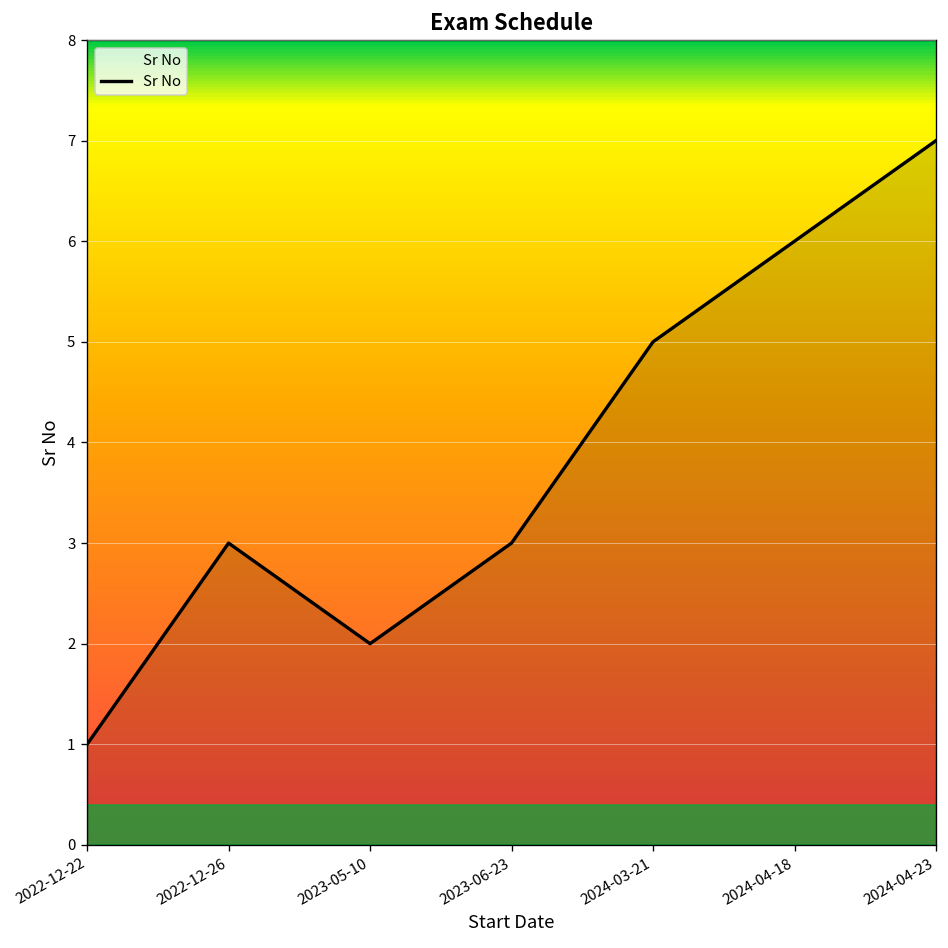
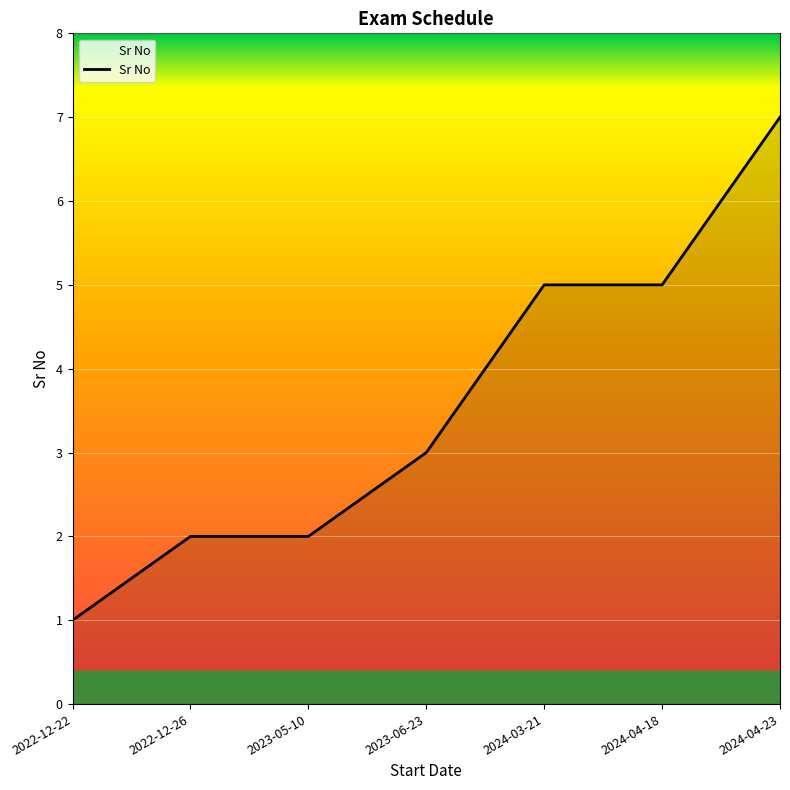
2022-12-26: 3 -> 2
2024-04-18: 6 -> 5
